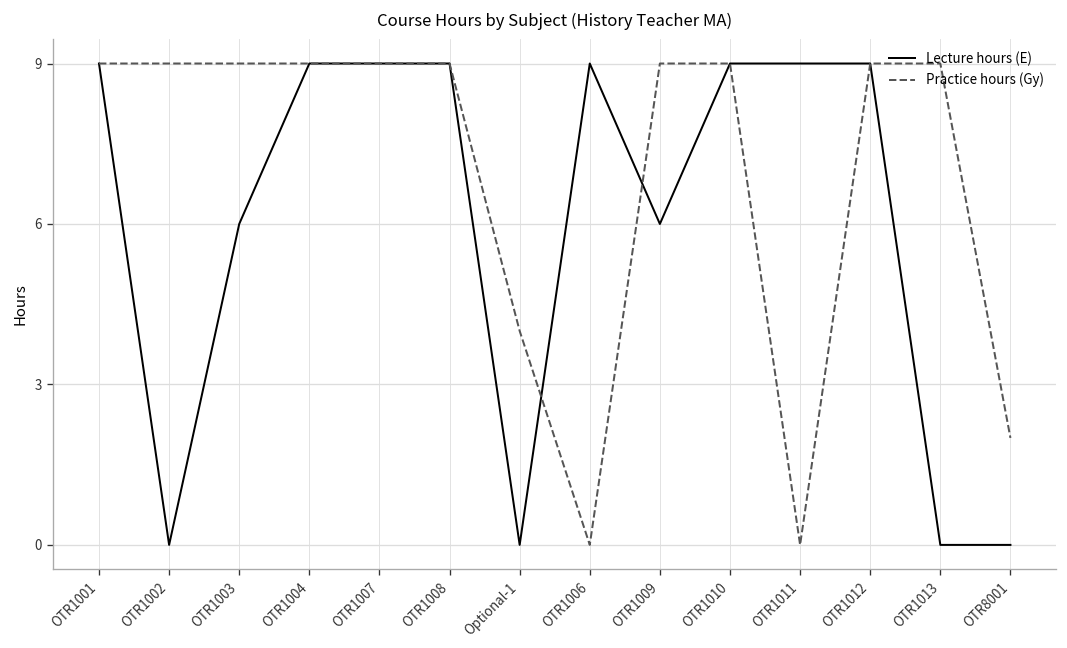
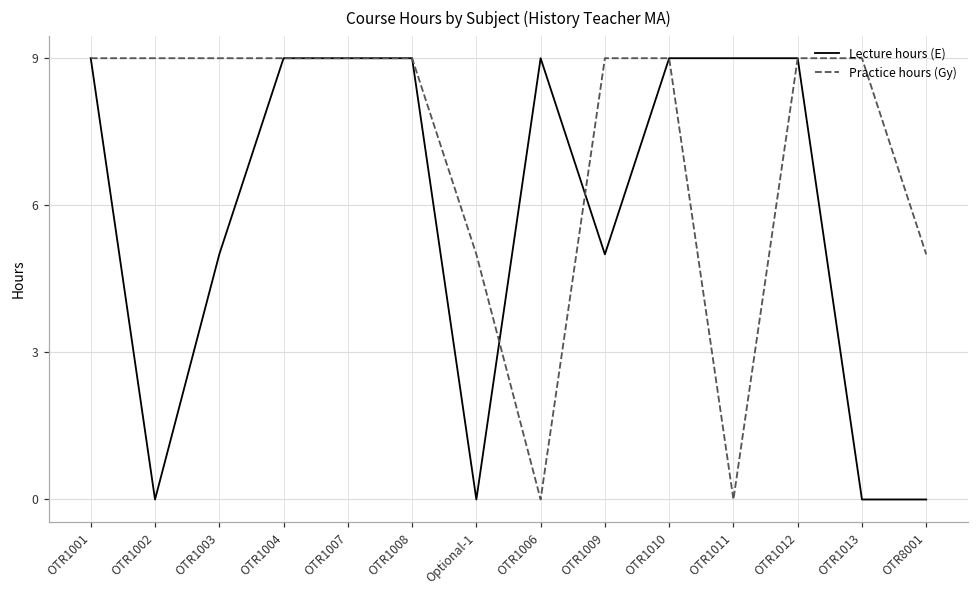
Lecture hours (E), OTR1003: 6 -> 5
Practice hours (Gy), Optional-1: 4 -> 5
Lecture hours (E), OTR1009: 6 -> 5
Practice hours (Gy), OTR8001: 2 -> 5
